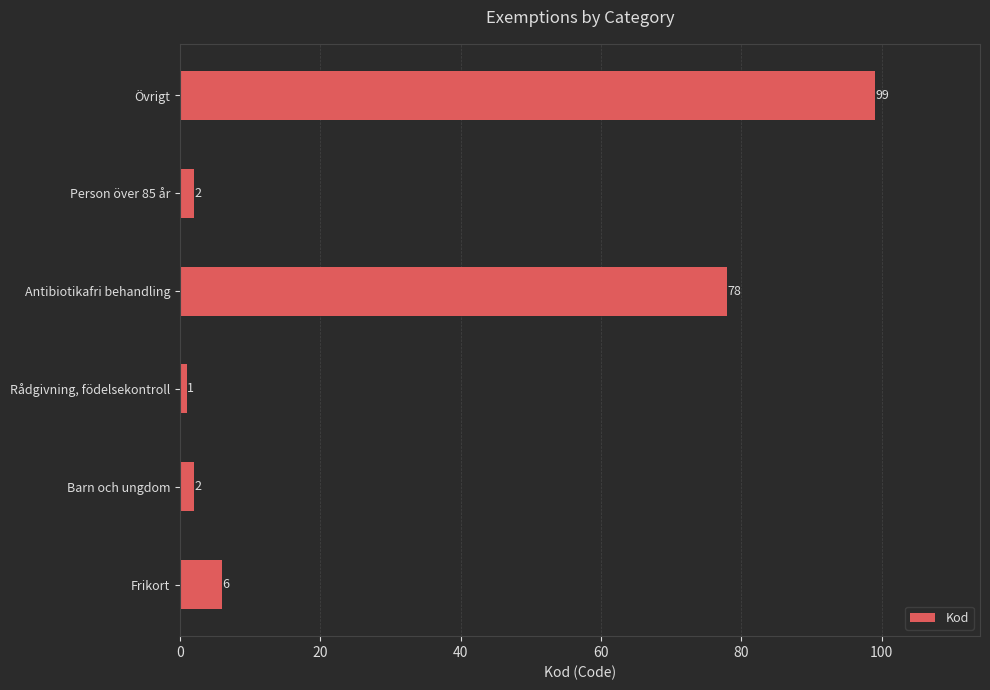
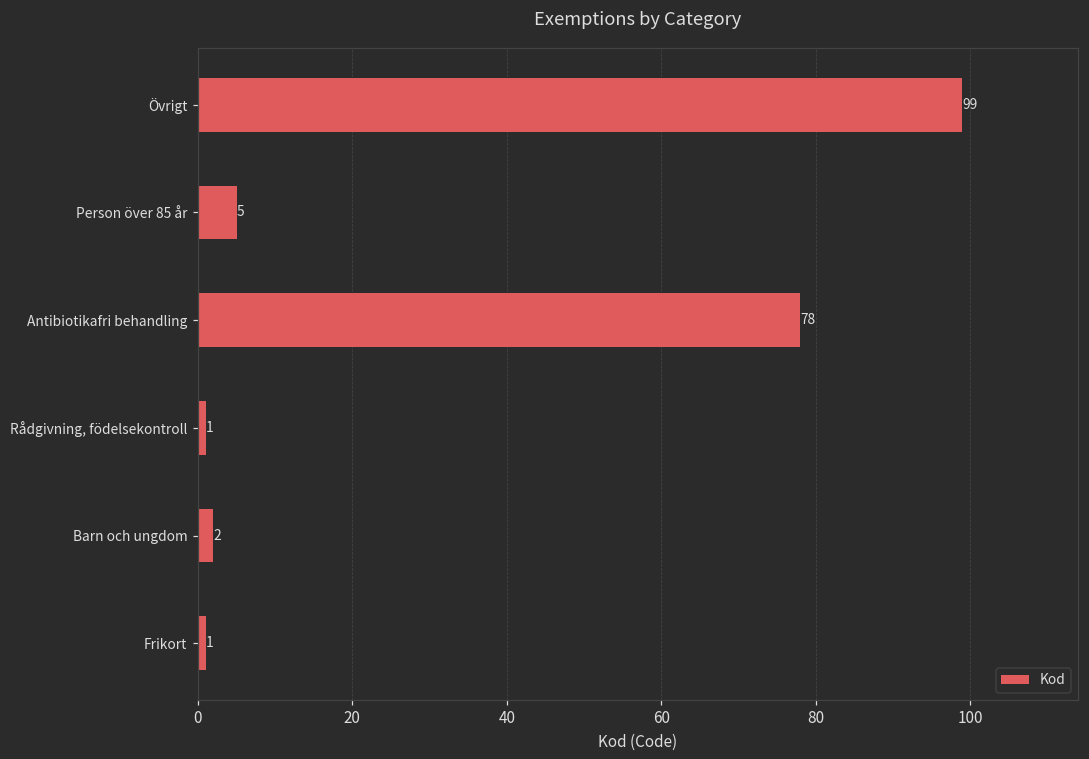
Person över 85 år: 2 -> 5
Frikort: 6 -> 1
